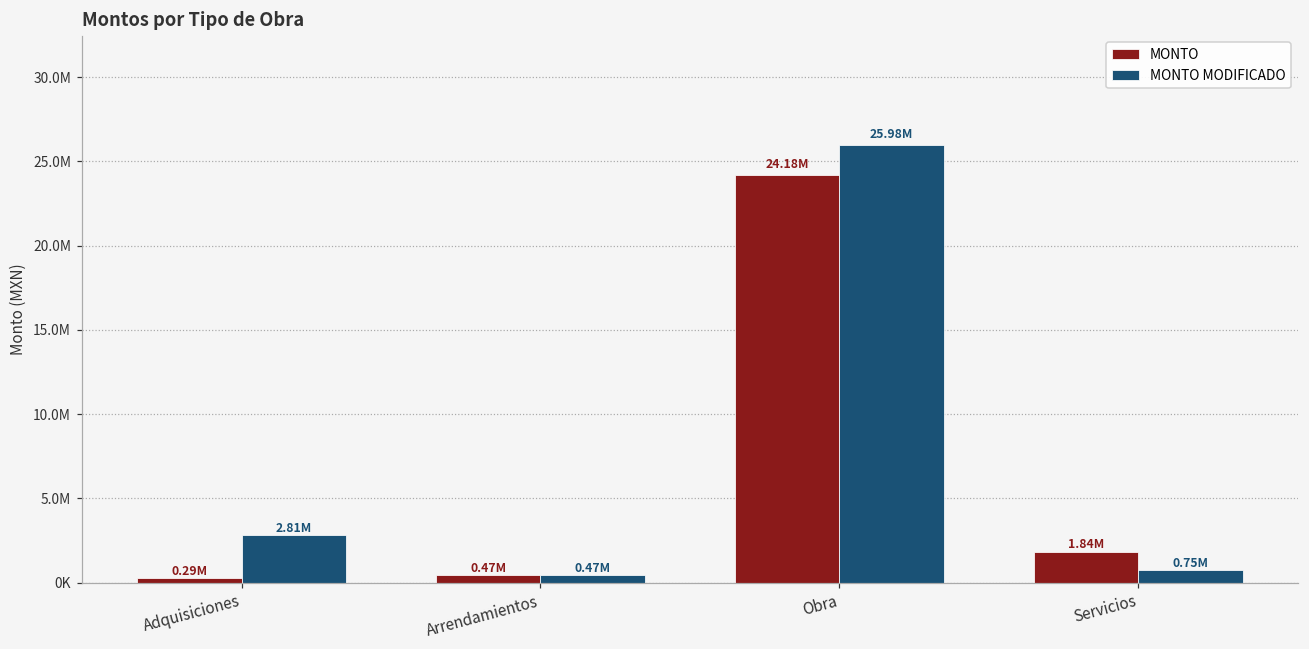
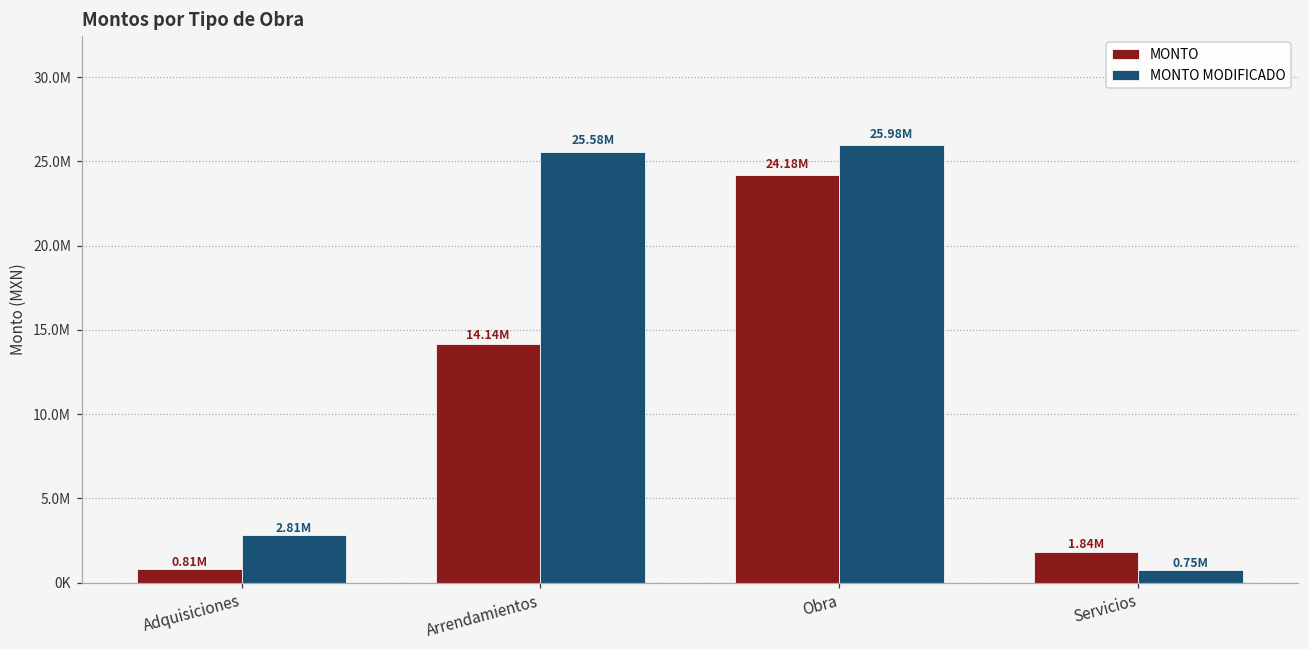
MONTO, Adquisiciones: 0.29M -> 0.81M
MONTO, Arrendamientos: 0.47M -> 14.14M
MONTO MODIFICADO, Arrendamientos: 0.47M -> 25.58M
